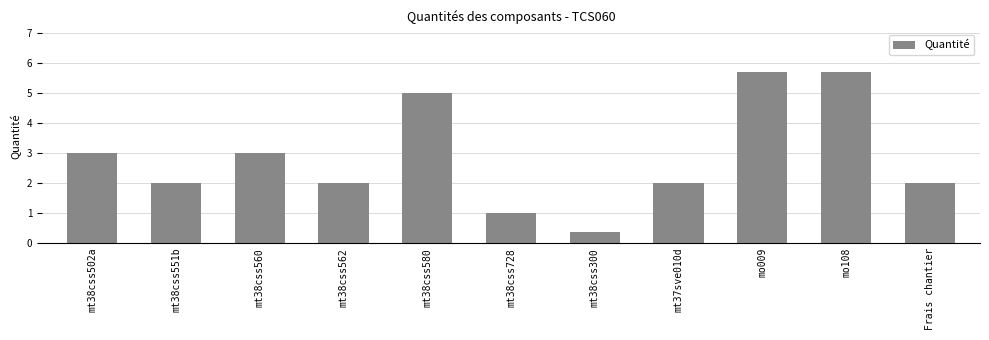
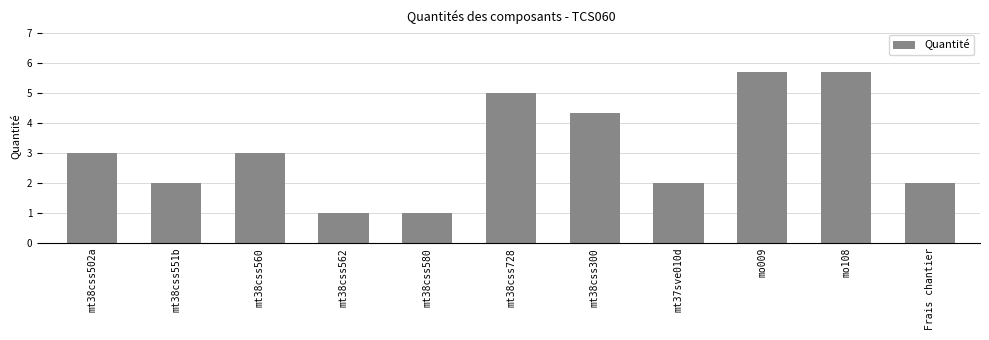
mt38css562: 2 -> 1
mt38css580: 5 -> 1
mt38css728: 1 -> 5
mt38css300: 0.4 -> 4.3
